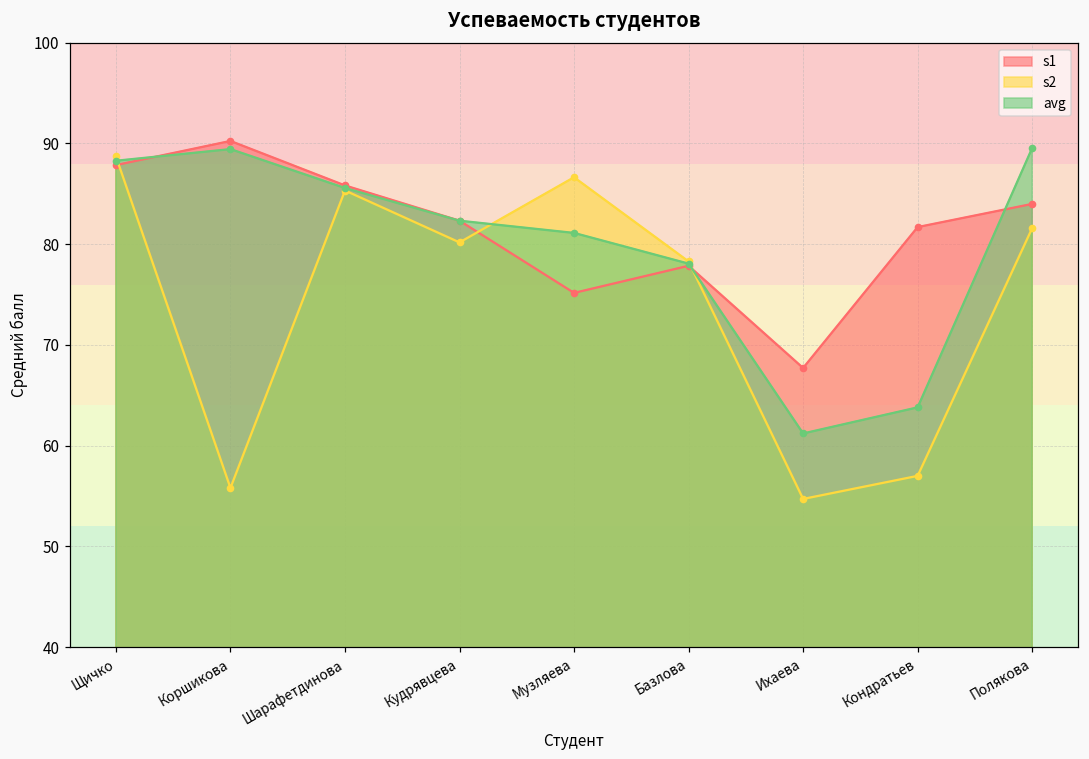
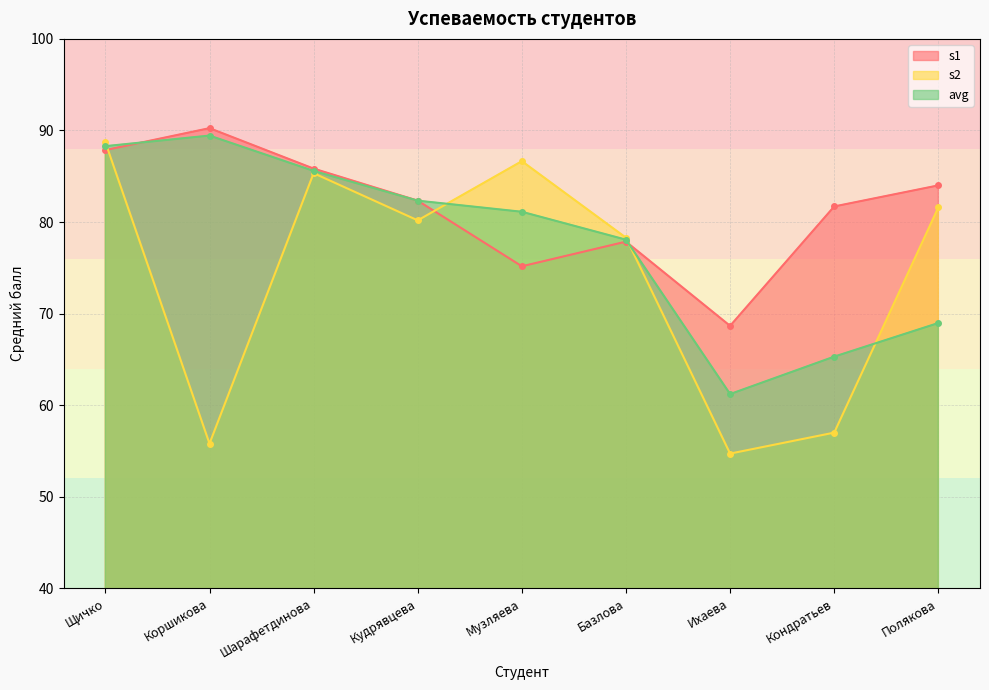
s1, Ихаева: 68 -> 69
avg, Кондратьев: 64 -> 65
avg, Полякова: 90 -> 69
